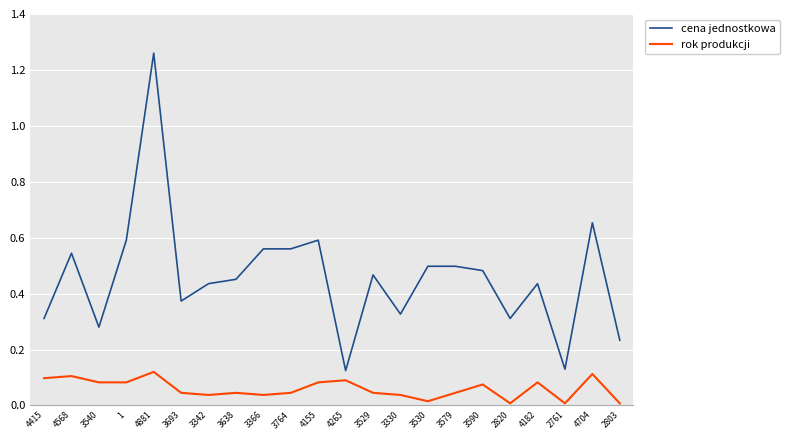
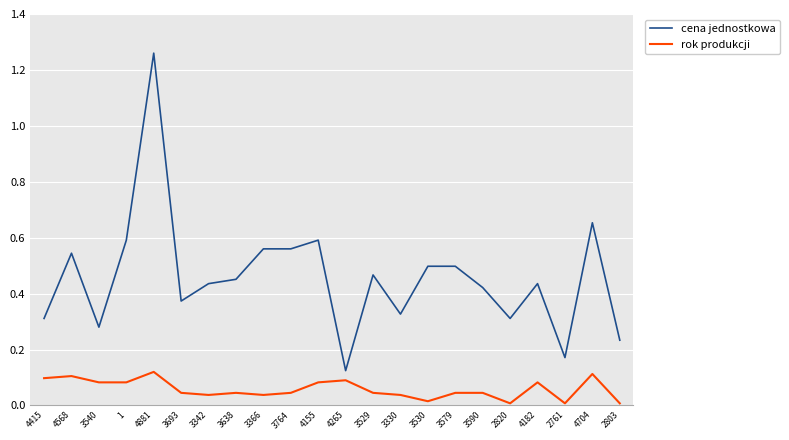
cena jednostkowa, 3590: 0.48 -> 0.42
rok produkcji, 3590: 0.08 -> 0.05
cena jednostkowa, 2761: 0.13 -> 0.17
